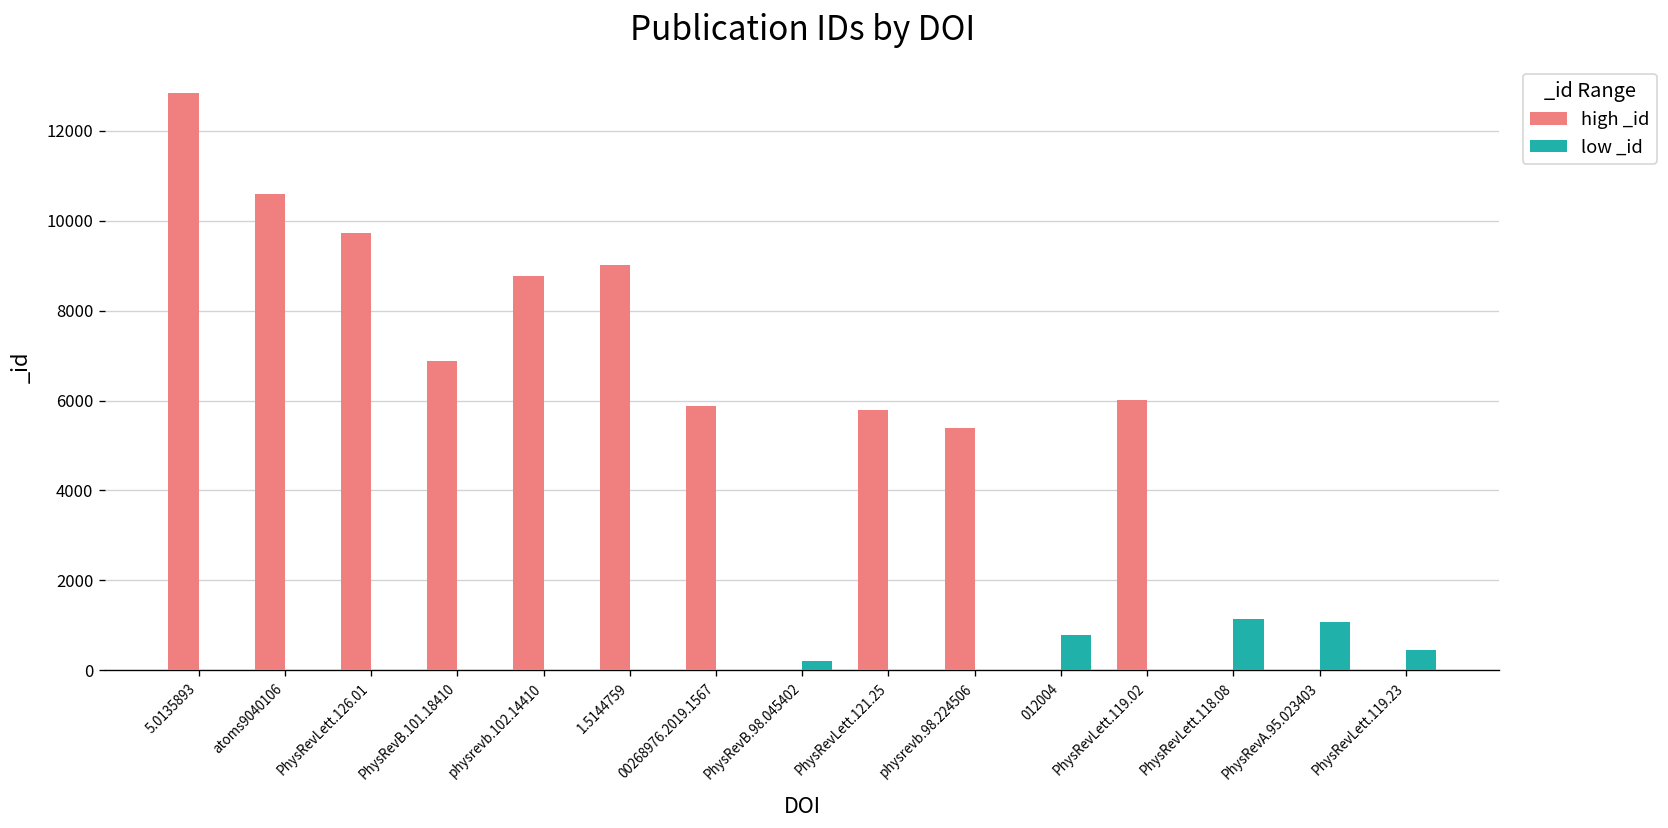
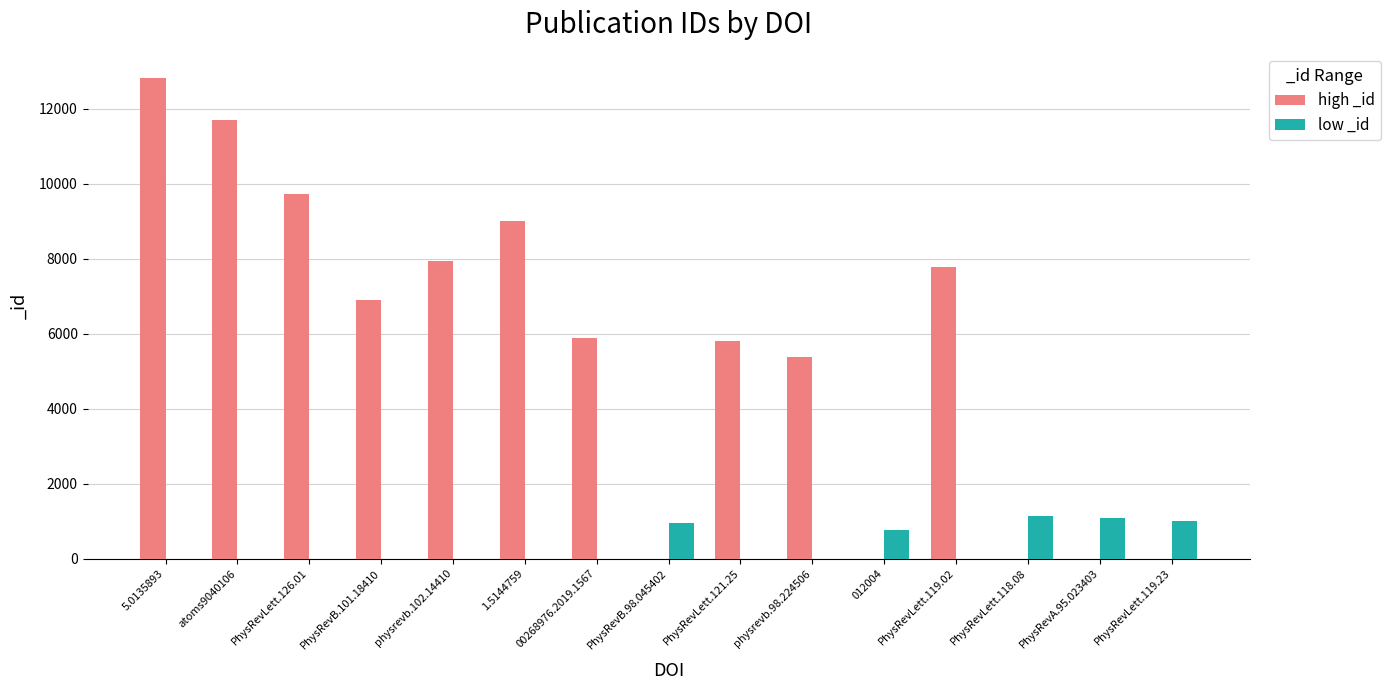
high _id, atoms9040106: 10600 -> 11700
high _id, physrevb.102.14410: 8800 -> 7900
low _id, PhysRevB.98.045402: 200 -> 900
high _id, PhysRevLett.119.02: 6000 -> 7800
low _id, PhysRevLett.119.23: 400 -> 1000
